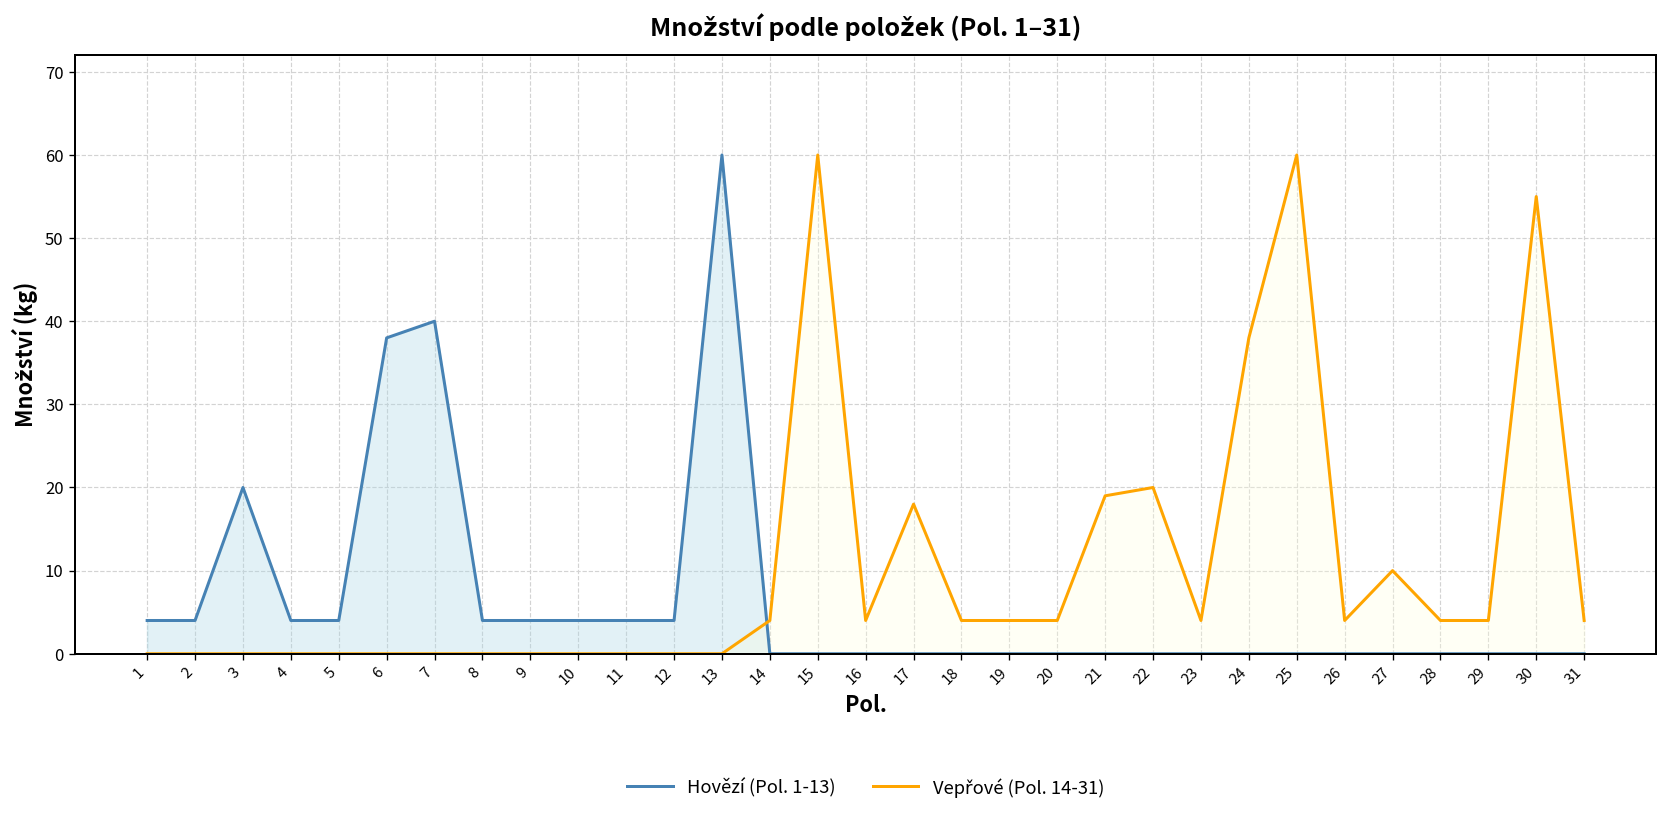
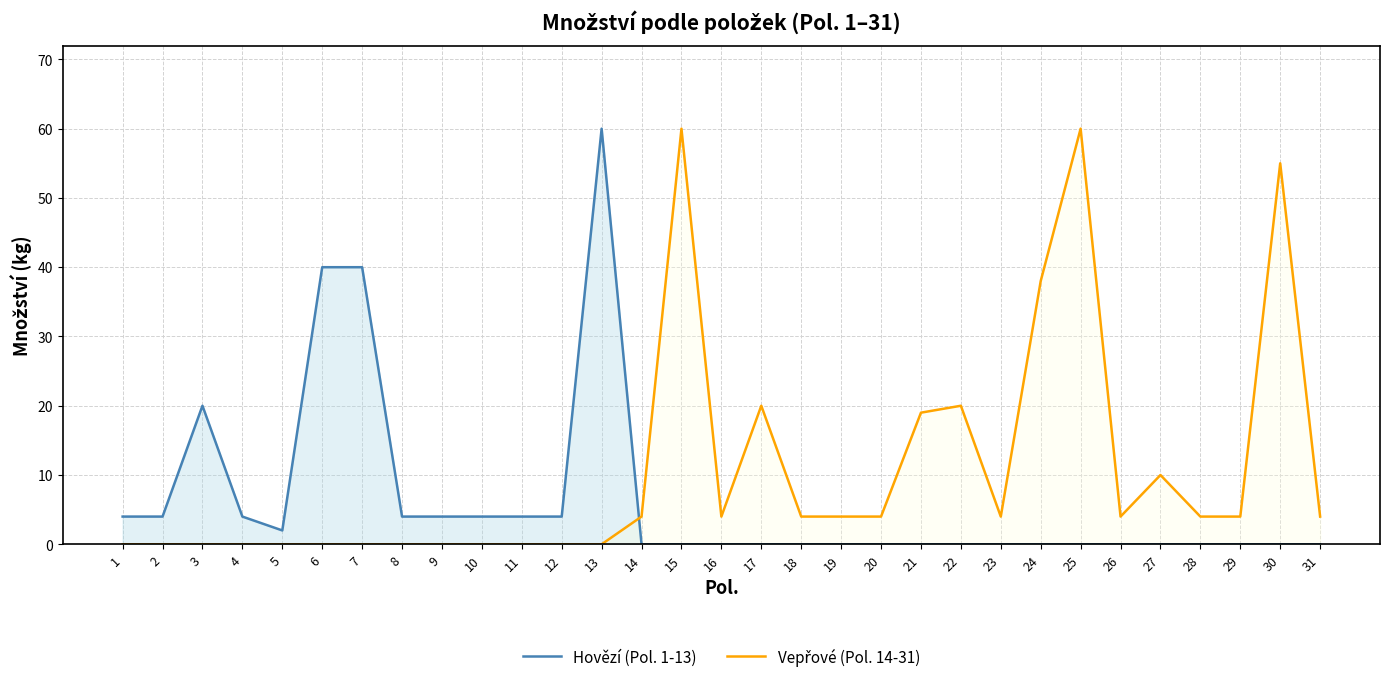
Hovězí (Pol. 1-13), 5: 4 -> 2
Hovězí (Pol. 1-13), 6: 38 -> 40
Vepřové (Pol. 14-31), 17: 18 -> 20
